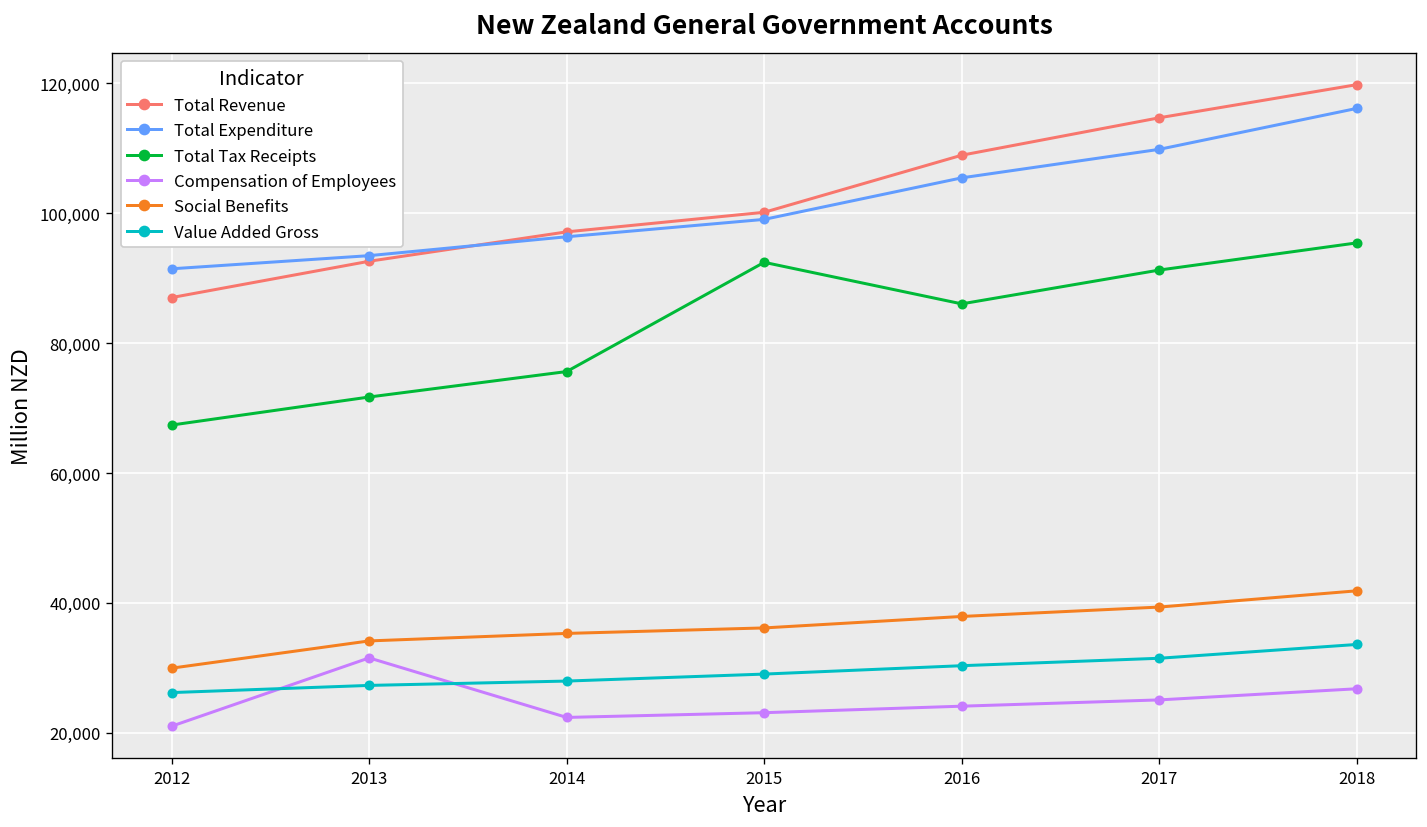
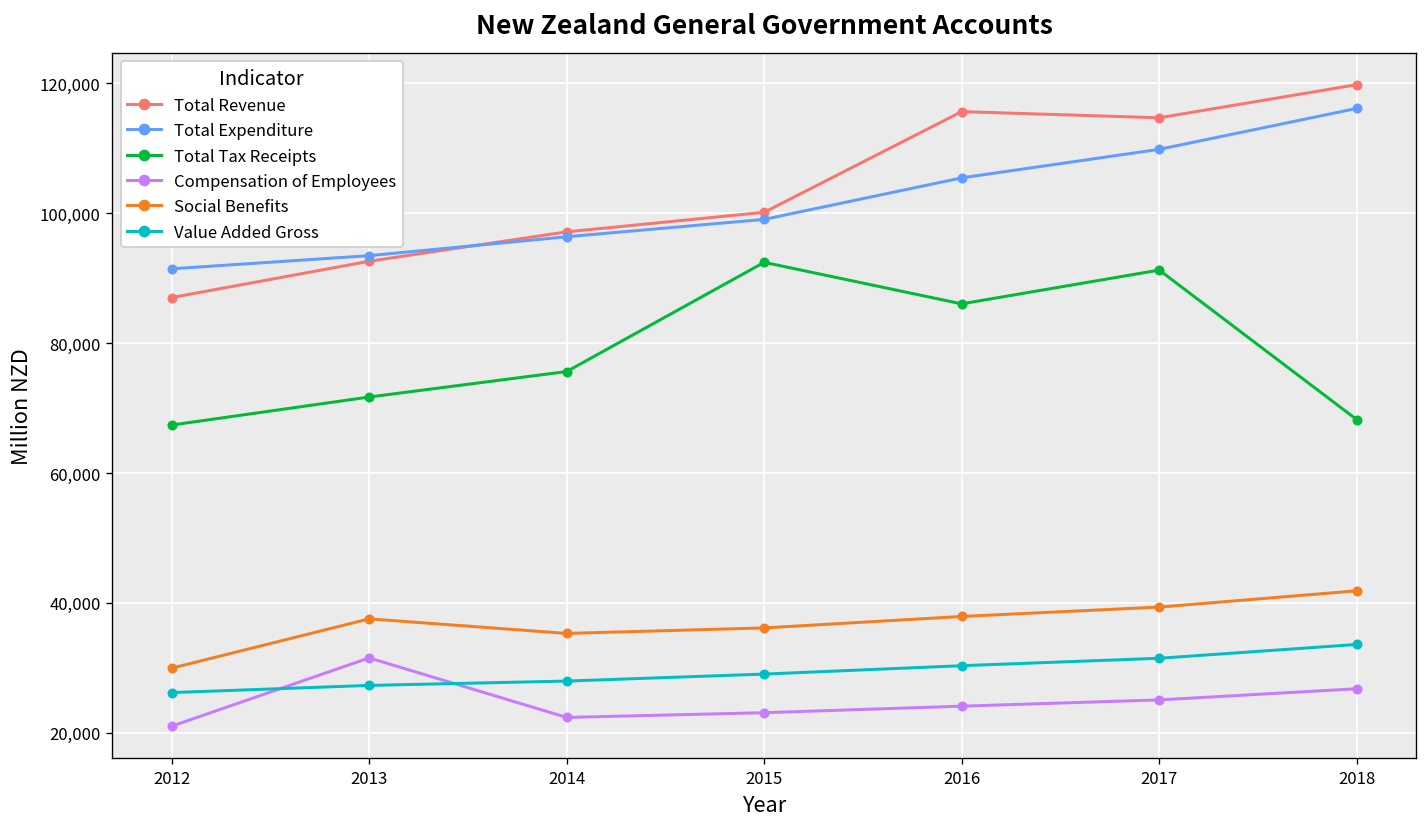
Social Benefits, 2013: 34,000 -> 38,000
Total Revenue, 2016: 109,000 -> 116,000
Total Tax Receipts, 2018: 95,000 -> 68,000
